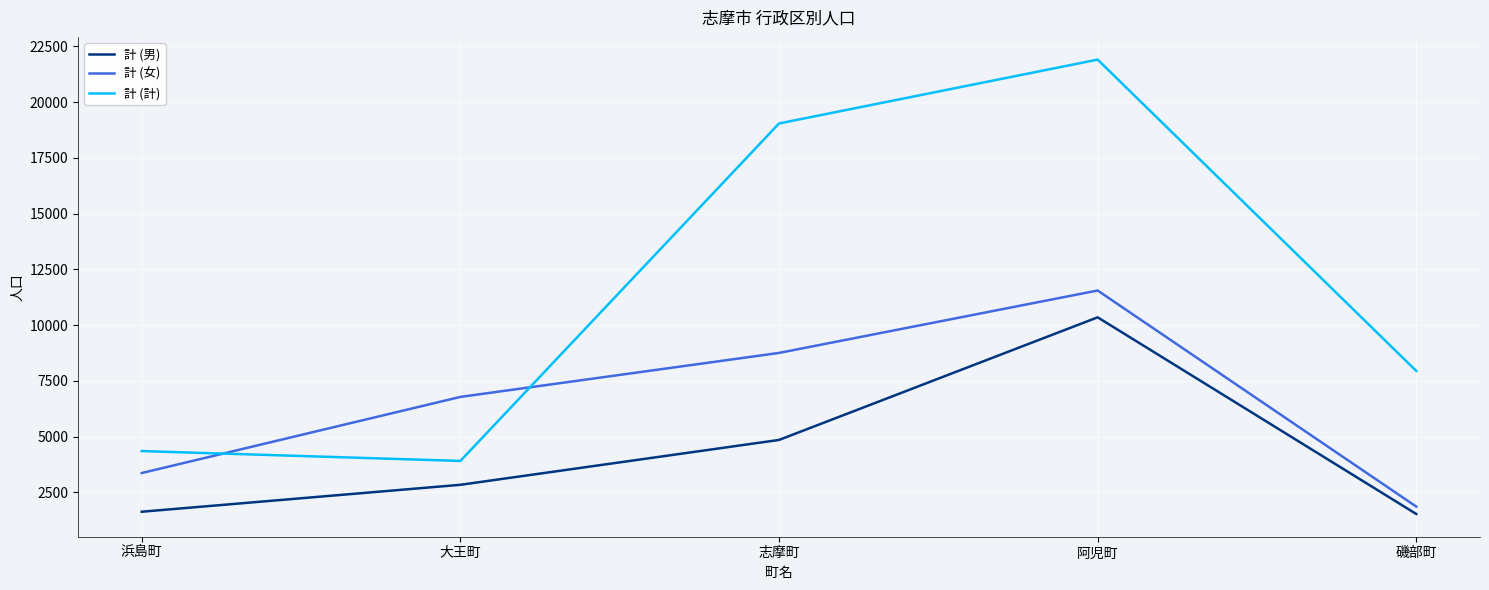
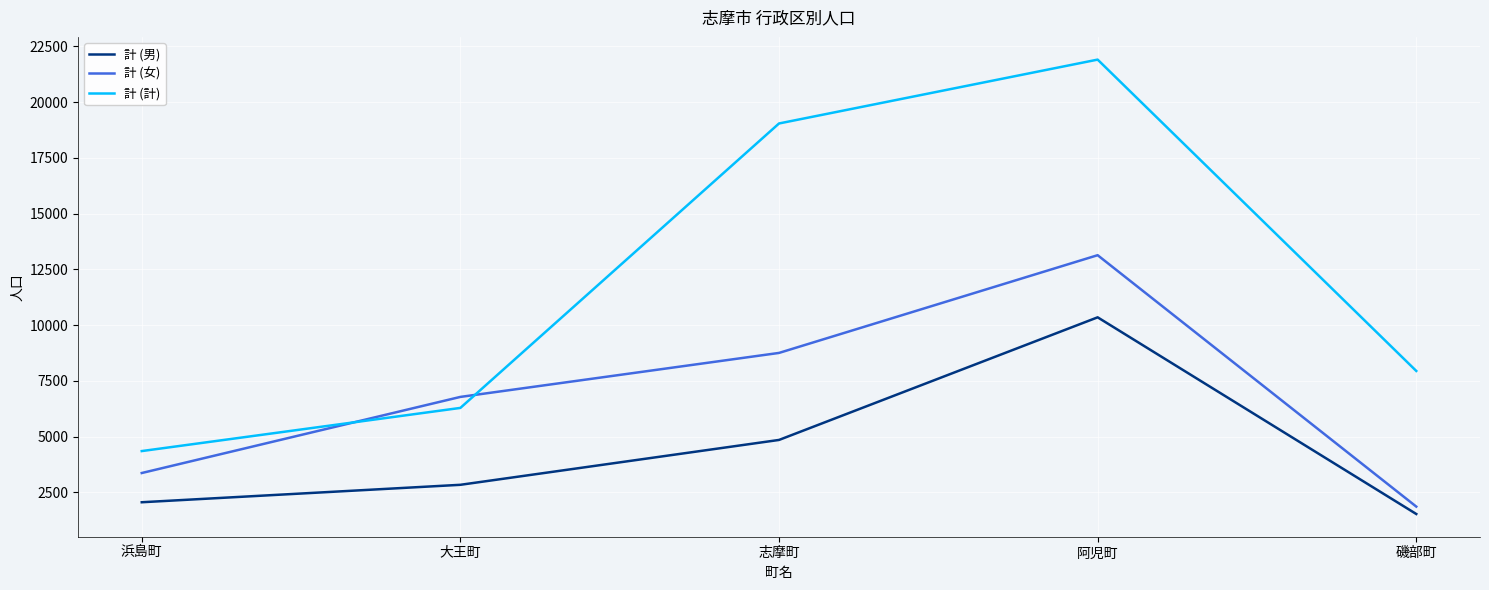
計 (男), 浜島町: 1600 -> 2100
計 (計), 大王町: 3900 -> 6300
計 (女), 阿児町: 11600 -> 13100
